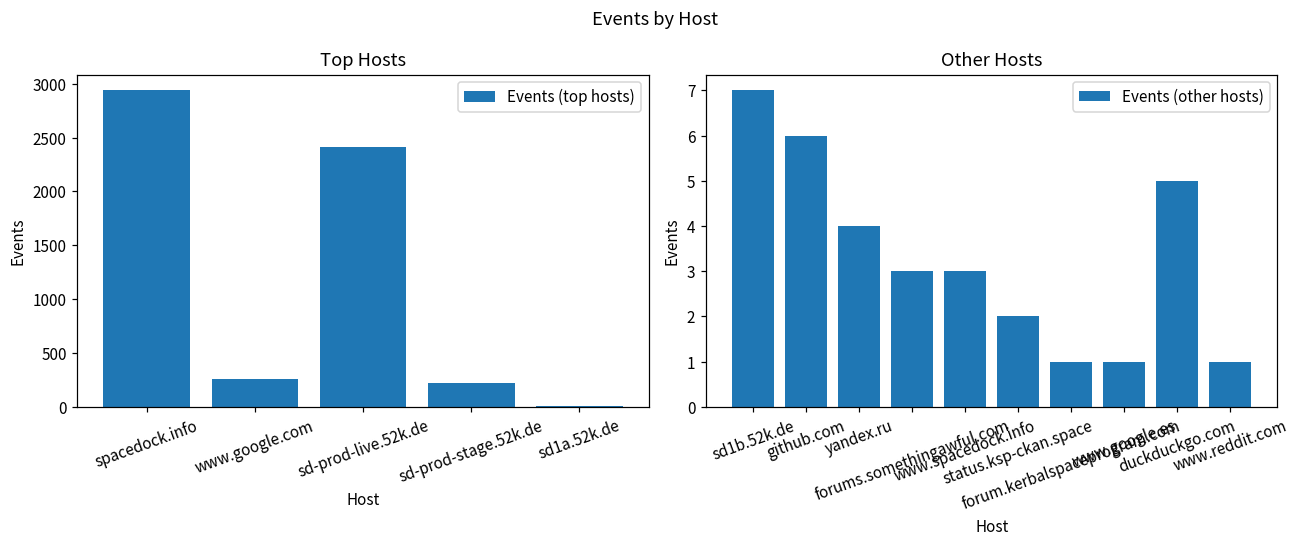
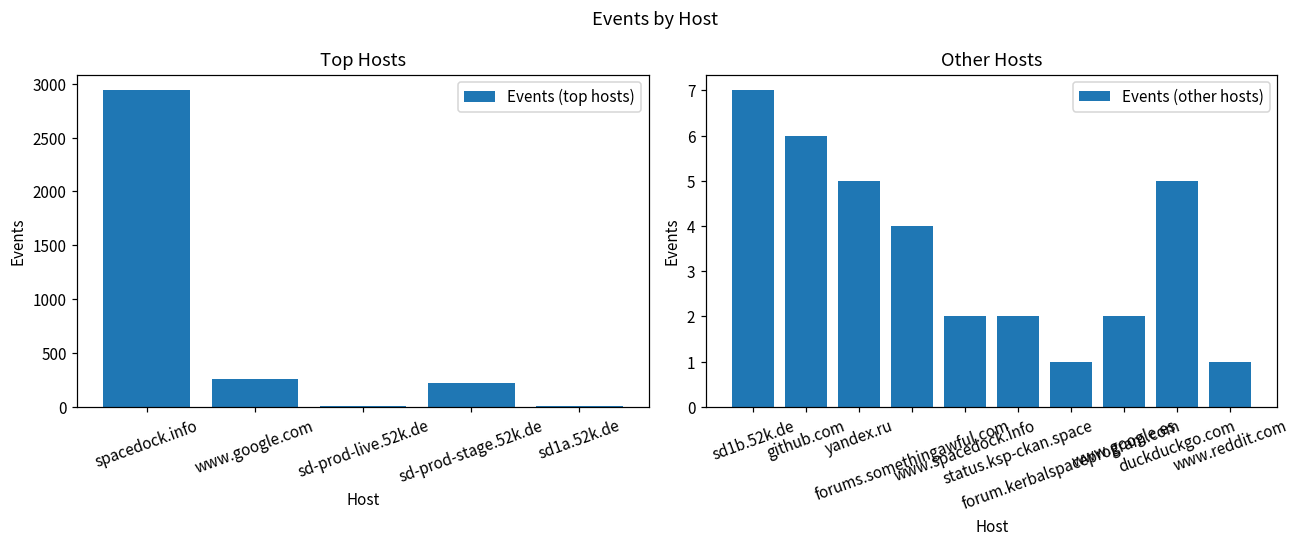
Top Hosts, sd-prod-live.52k.de: 2400 -> 0
Other Hosts, yandex.ru: 4 -> 5
Other Hosts, forums.somethingawful.com: 3 -> 4
Other Hosts, www.spacedock.info: 3 -> 2
Other Hosts, www.google.es: 1 -> 2
